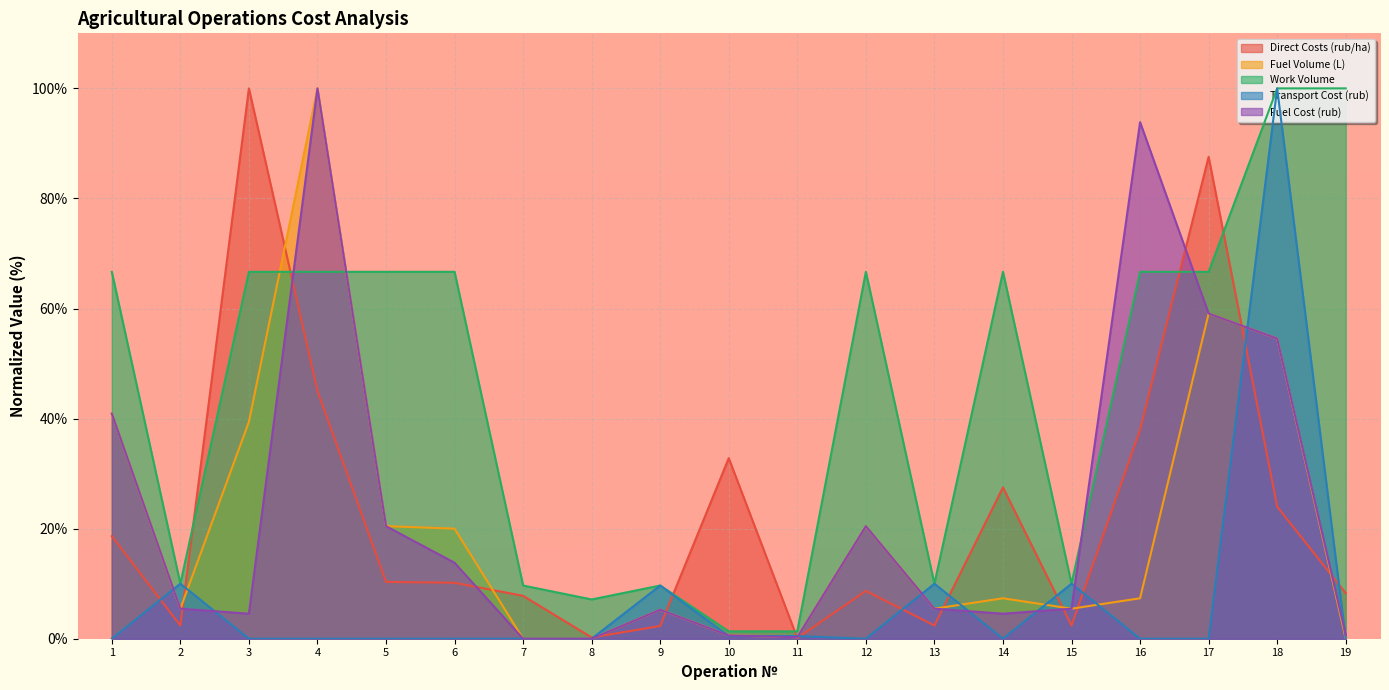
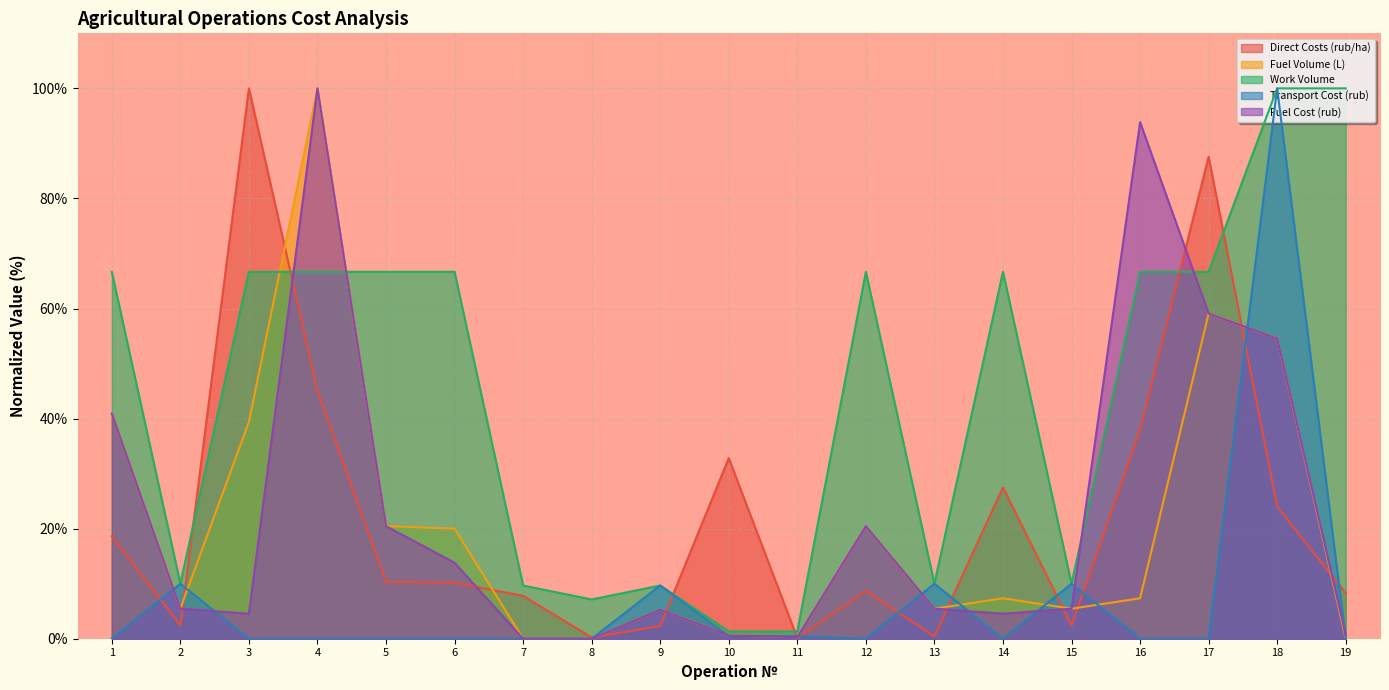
Direct Costs (rub/ha), 13: 2% -> 0%
